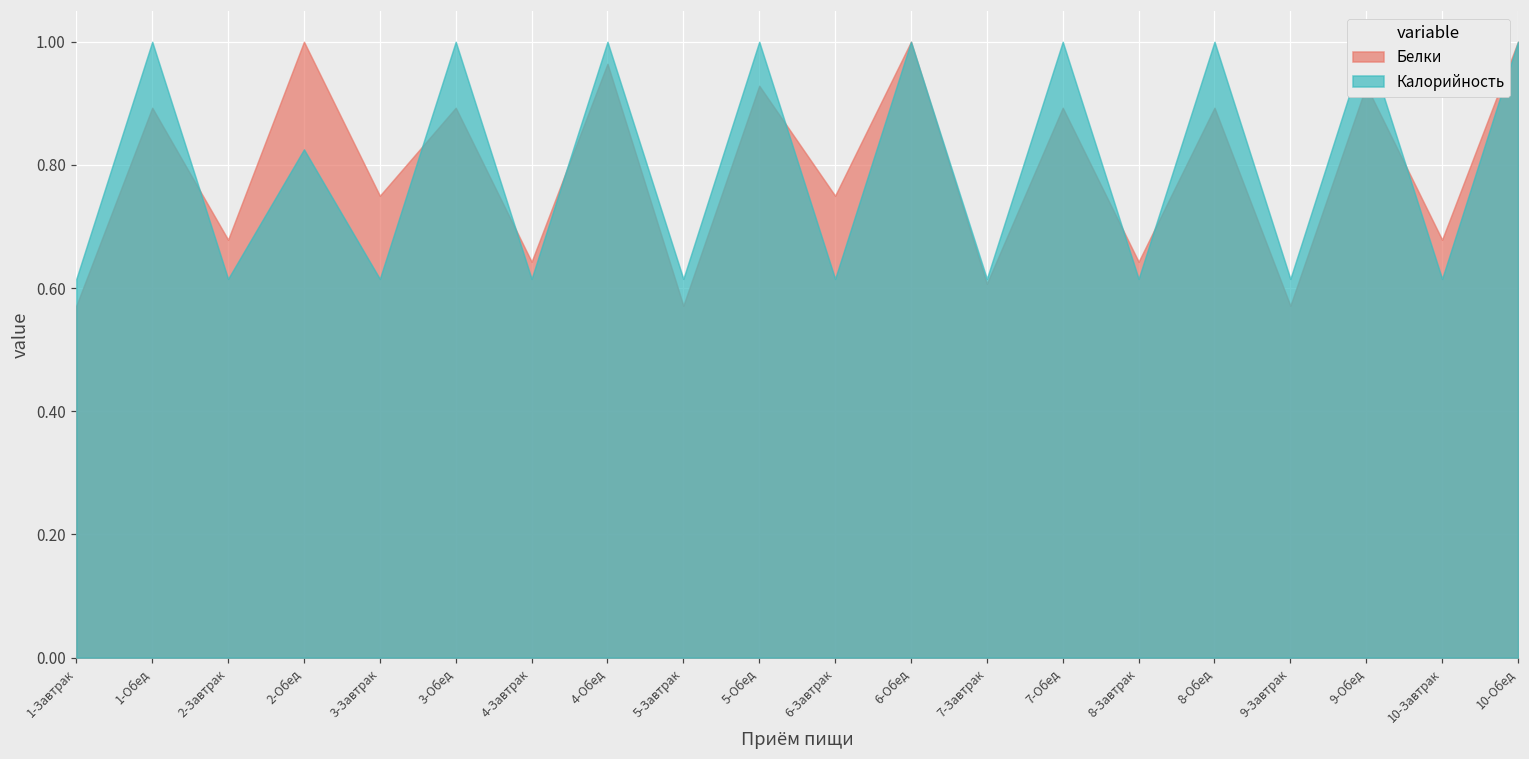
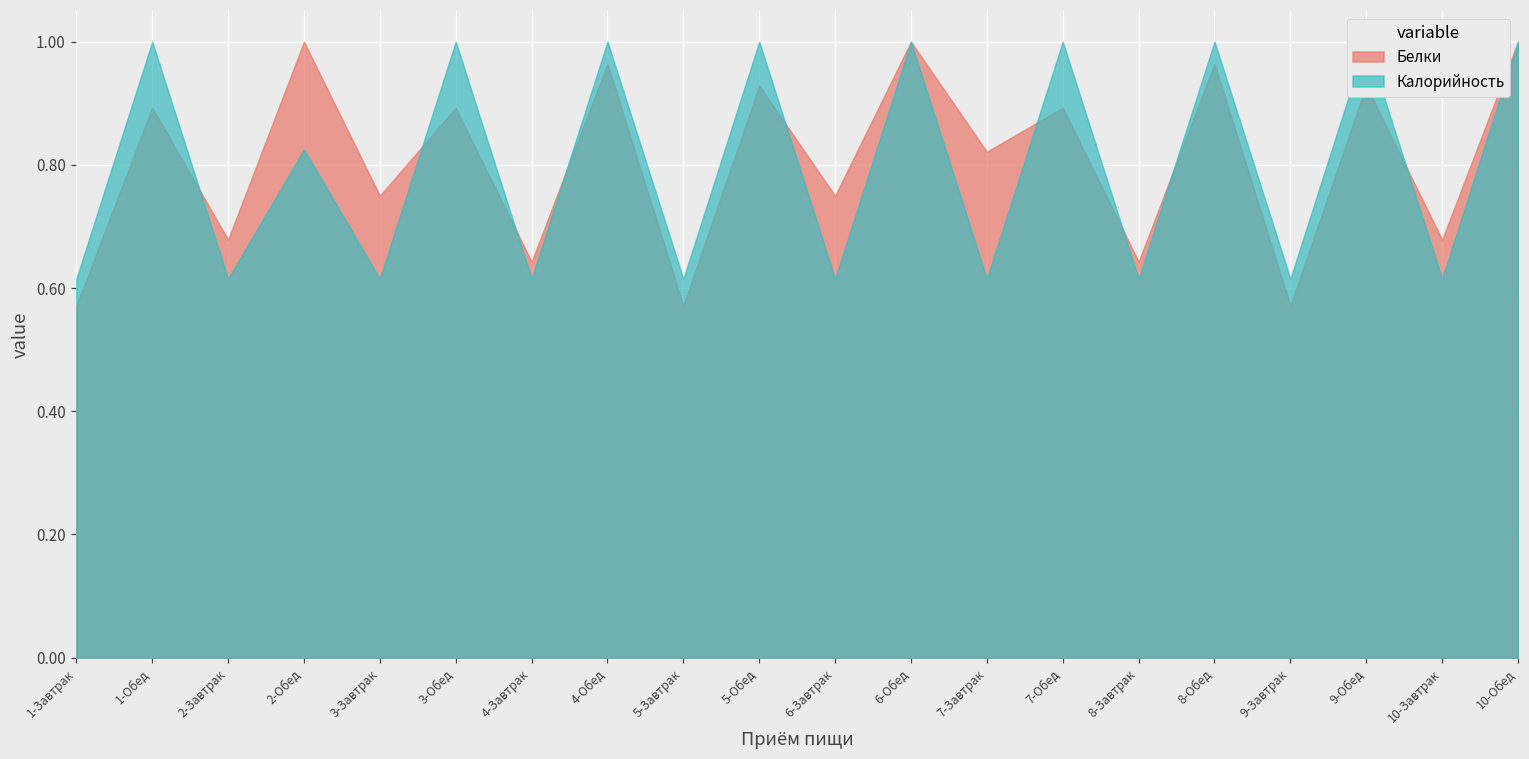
Белки, 7-Завтрак: 0.61 -> 0.82
Белки, 8-Обед: 0.89 -> 0.96
